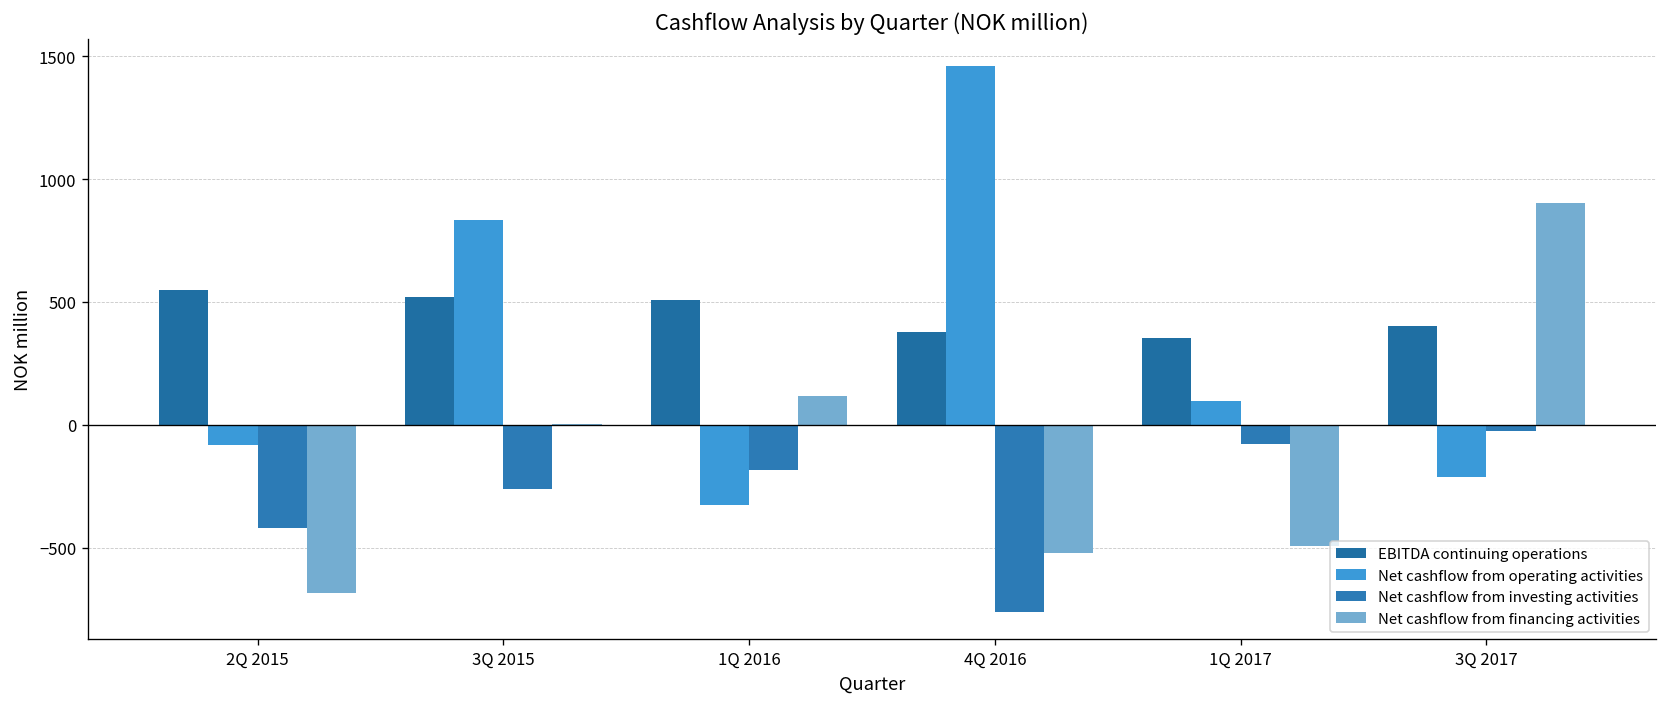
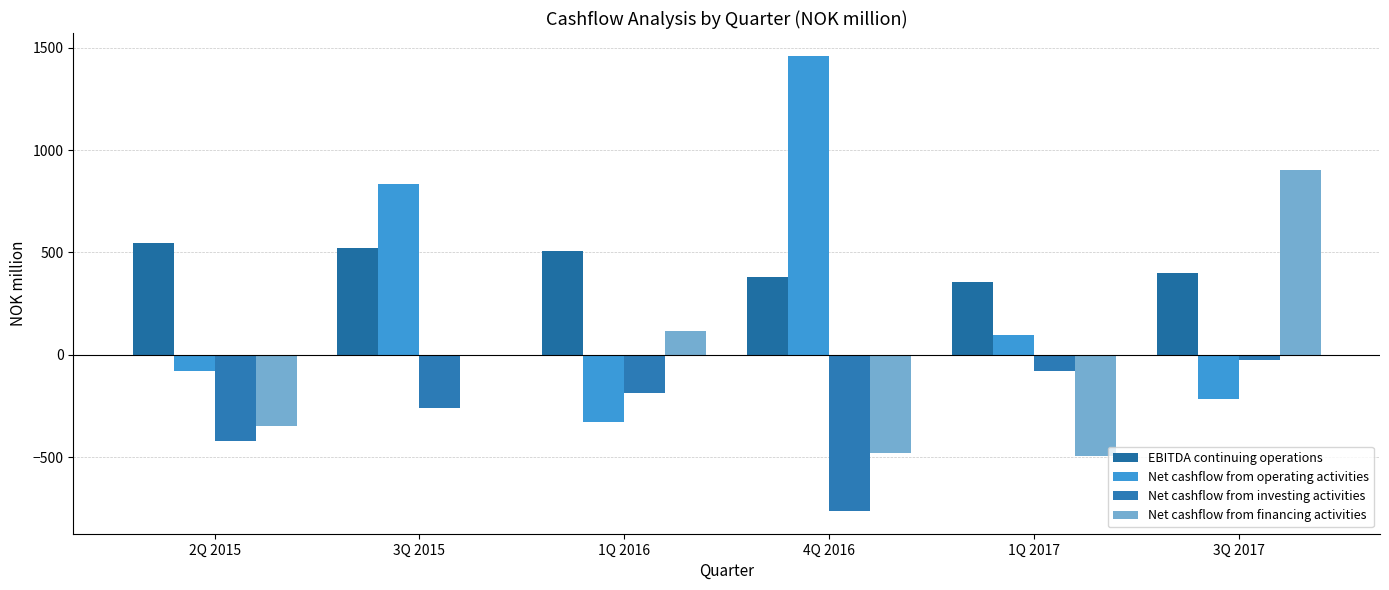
Net cashflow from financing activities, 2Q 2015: -680 -> -350
Net cashflow from financing activities, 4Q 2016: -520 -> -480
